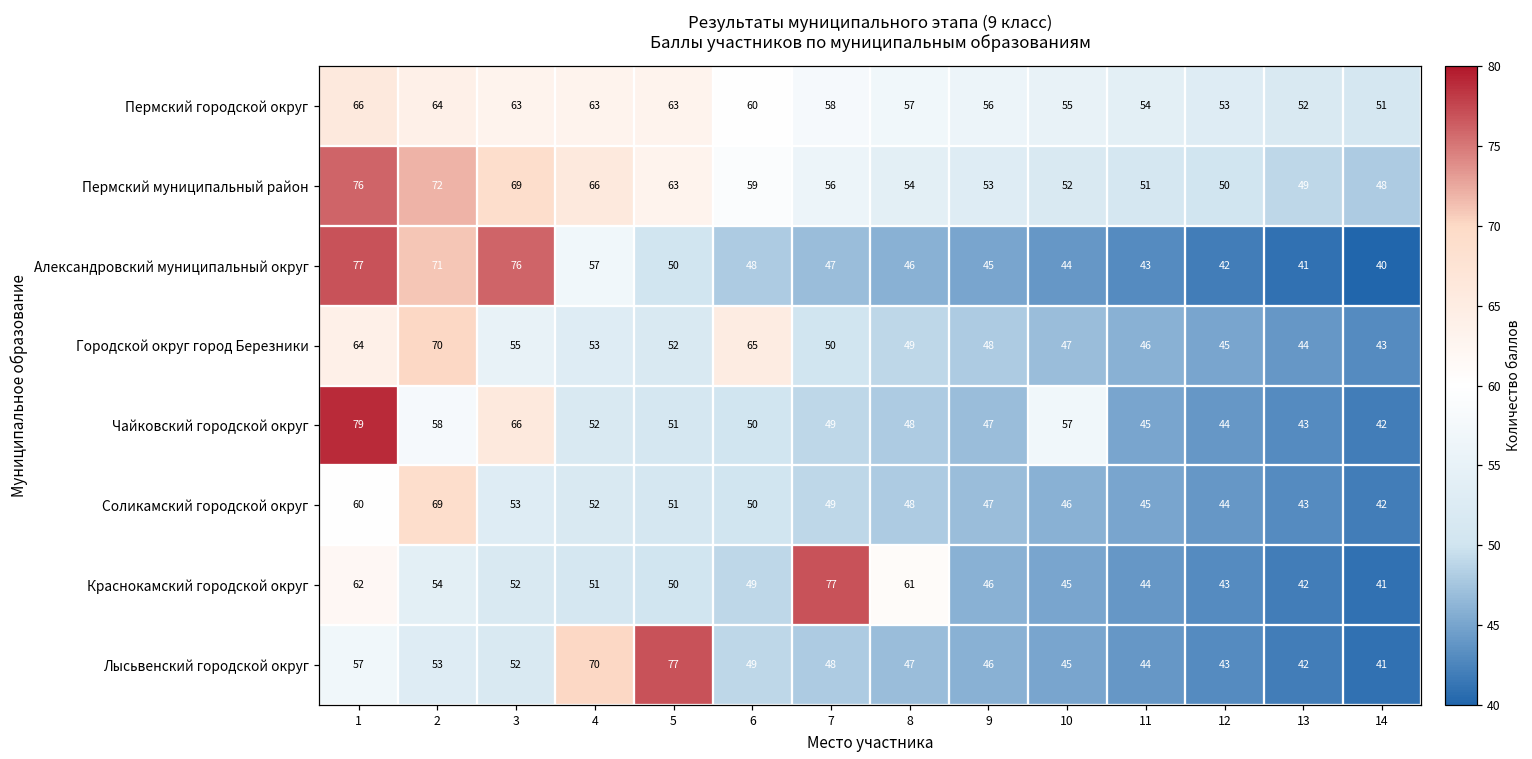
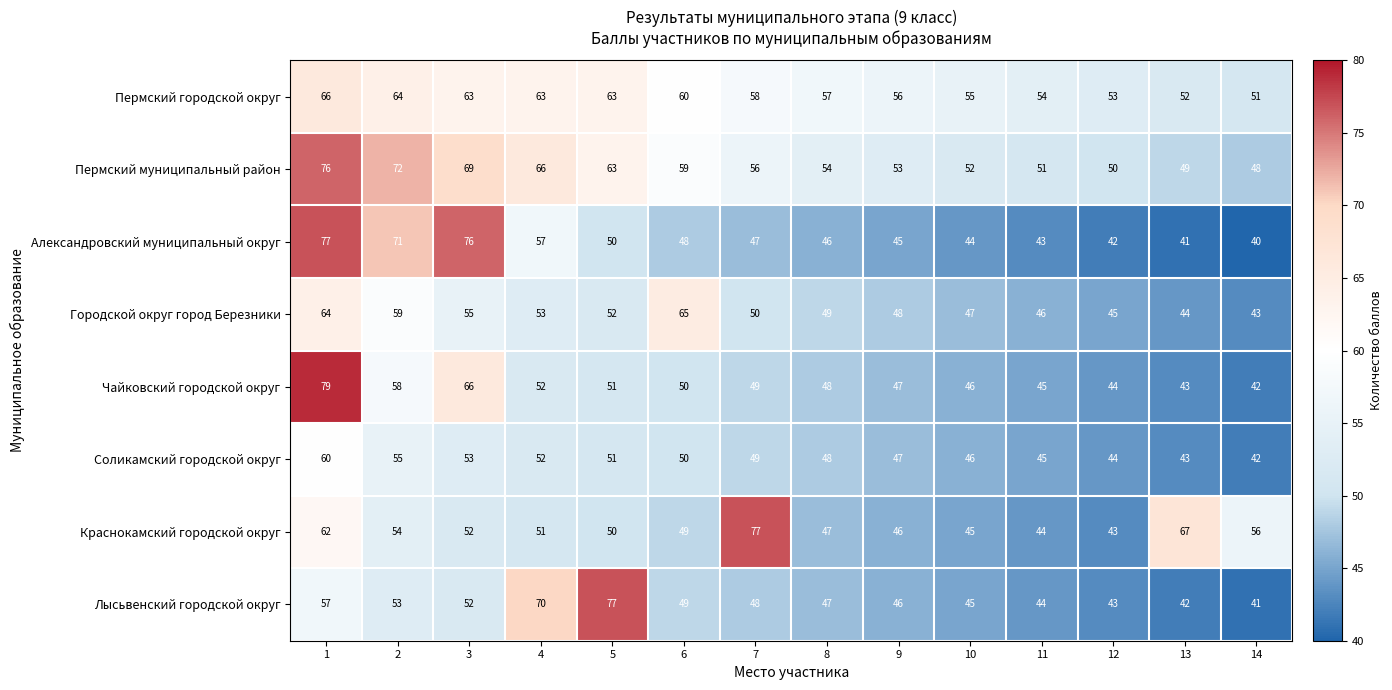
Городской округ город Березники, 2: 70 -> 59
Чайковский городской округ, 10: 57 -> 46
Соликамский городской округ, 2: 69 -> 55
Краснокамский городской округ, 8: 61 -> 47
Краснокамский городской округ, 13: 42 -> 67
Краснокамский городской округ, 14: 41 -> 56
